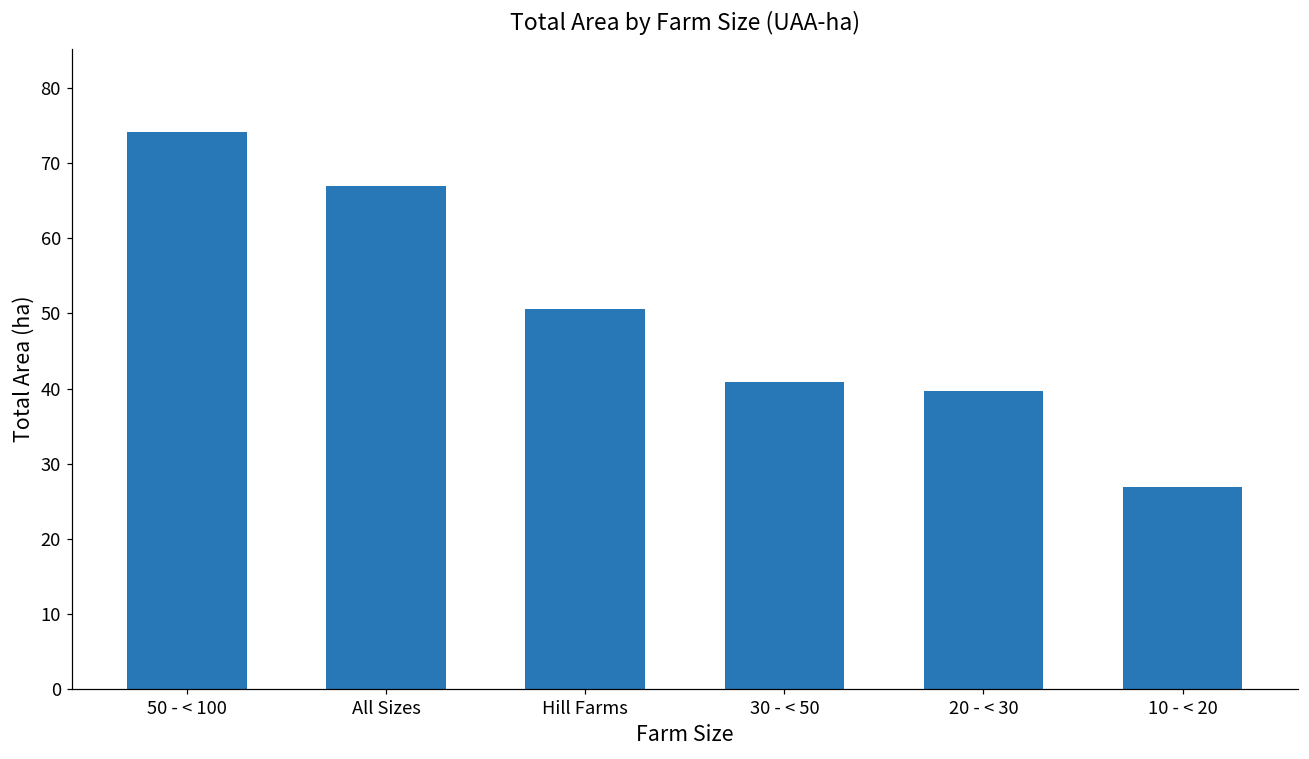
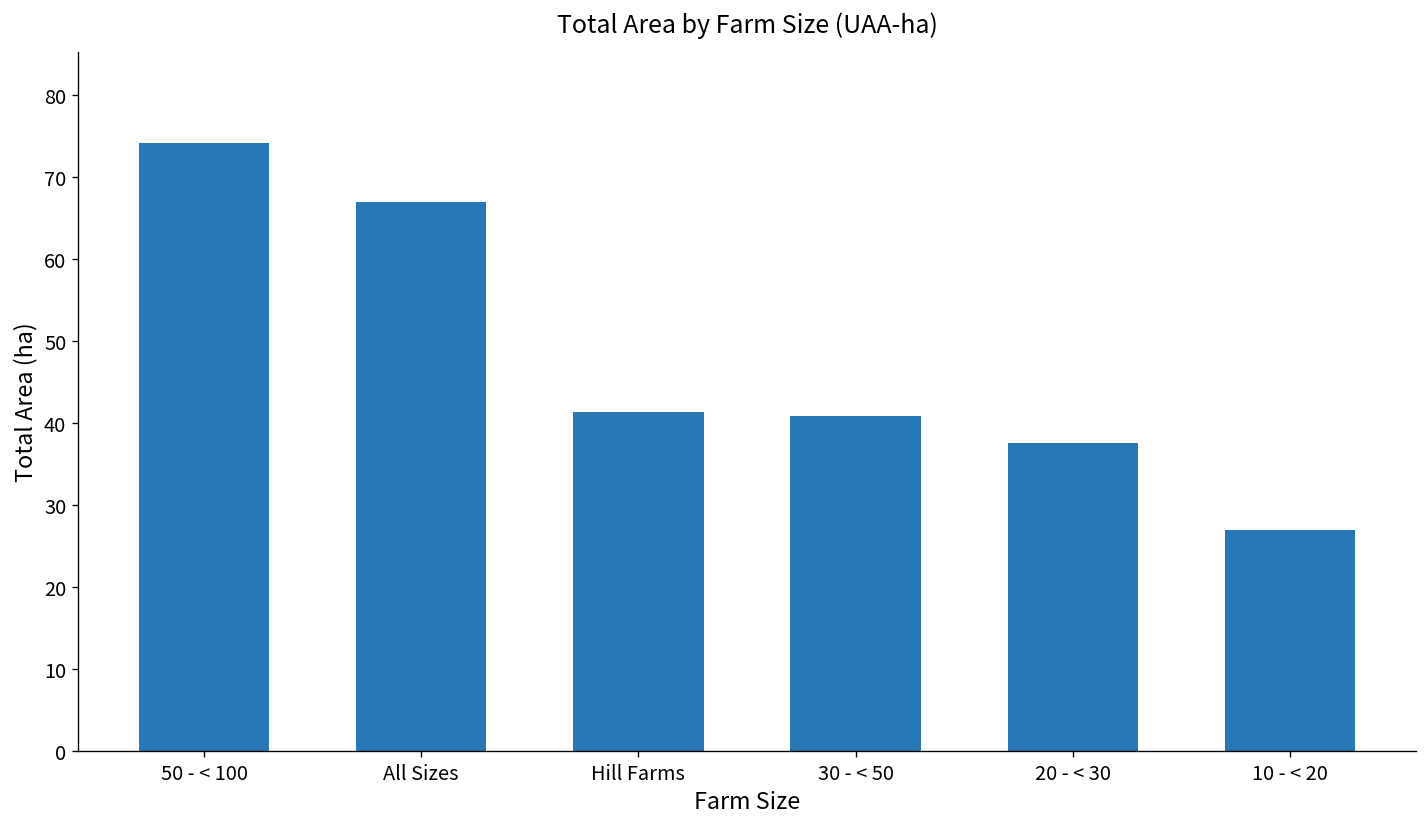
Hill Farms: 51 -> 41
20 - < 30: 40 -> 38
